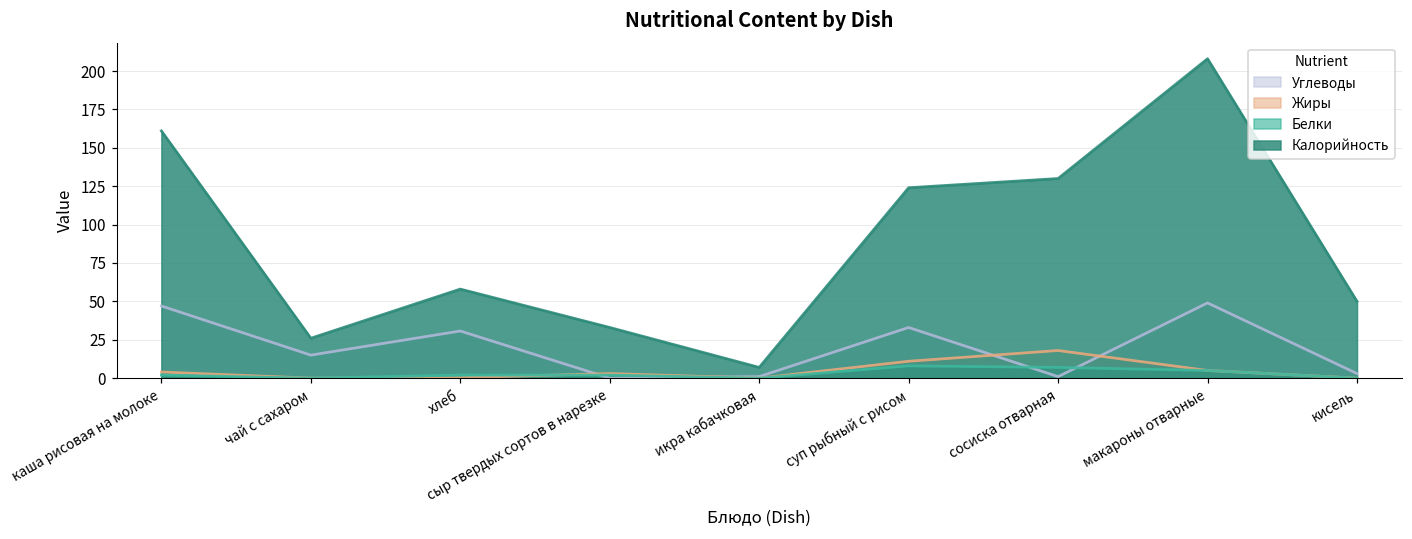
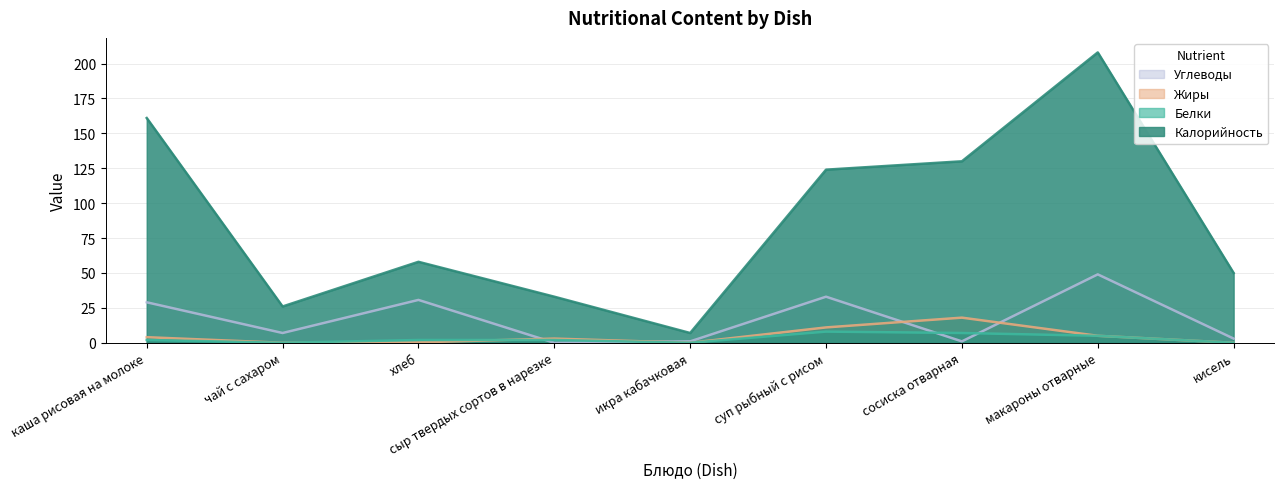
Углеводы, каша рисовая на молоке: 47 -> 29
Углеводы, чай с сахаром: 15 -> 7
